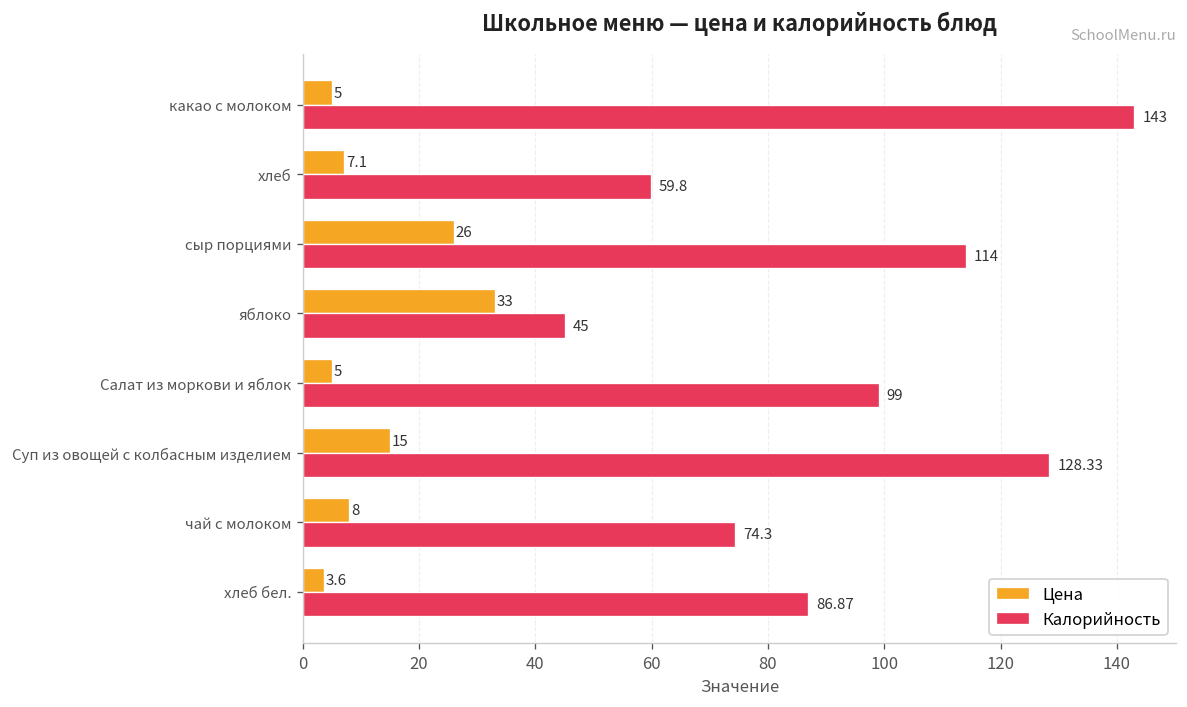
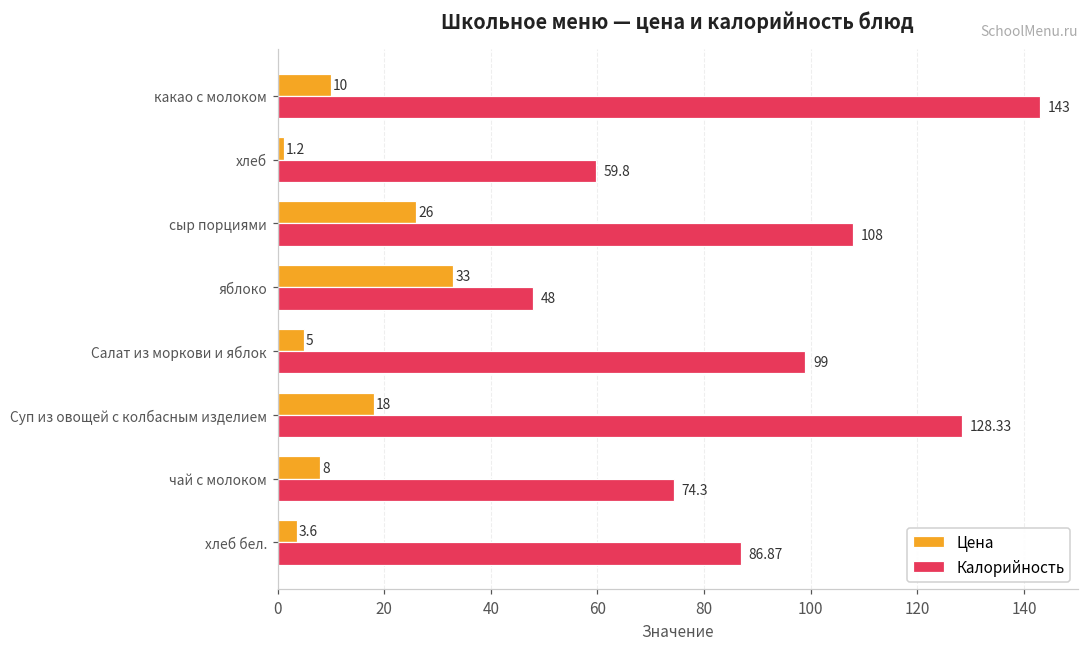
Цена, какао с молоком: 5 -> 10
Цена, хлеб: 7.1 -> 1.2
Калорийность, сыр порциями: 114 -> 108
Калорийность, яблоко: 45 -> 48
Цена, Суп из овощей с колбасным изделием: 15 -> 18
